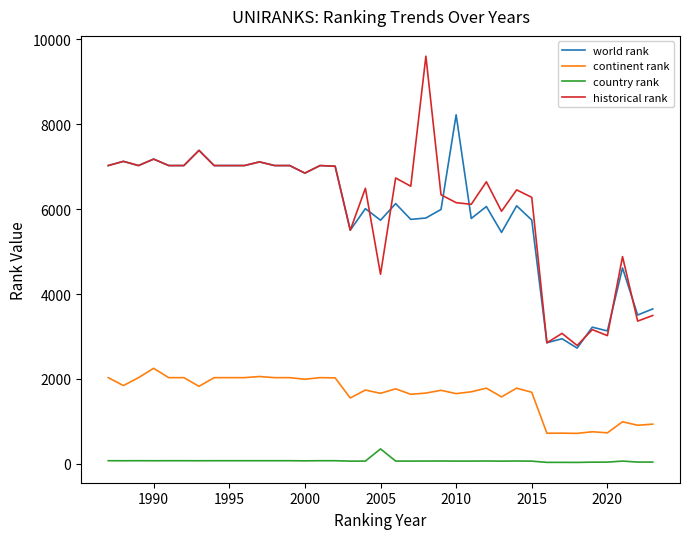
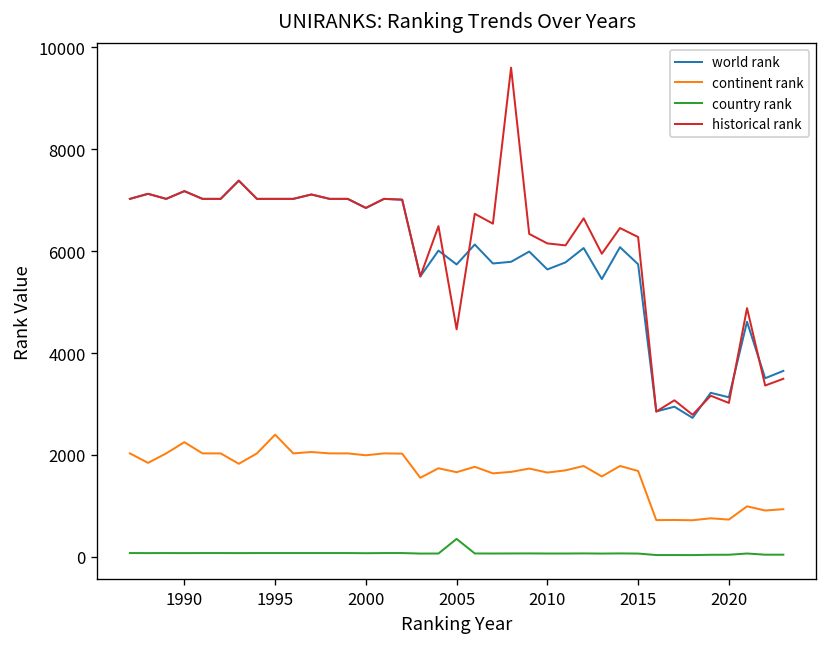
continent rank, 1995: 2000 -> 2400
world rank, 2010: 8200 -> 5600
